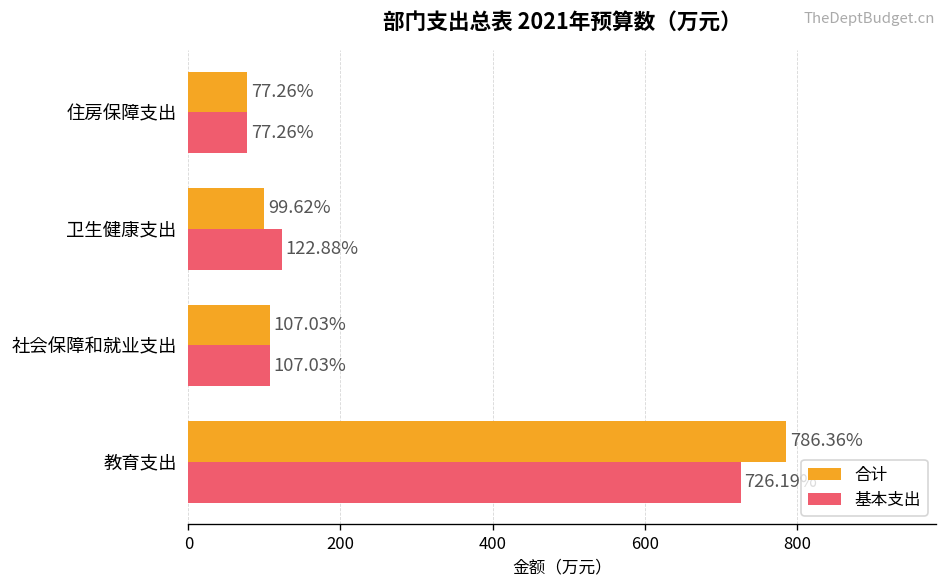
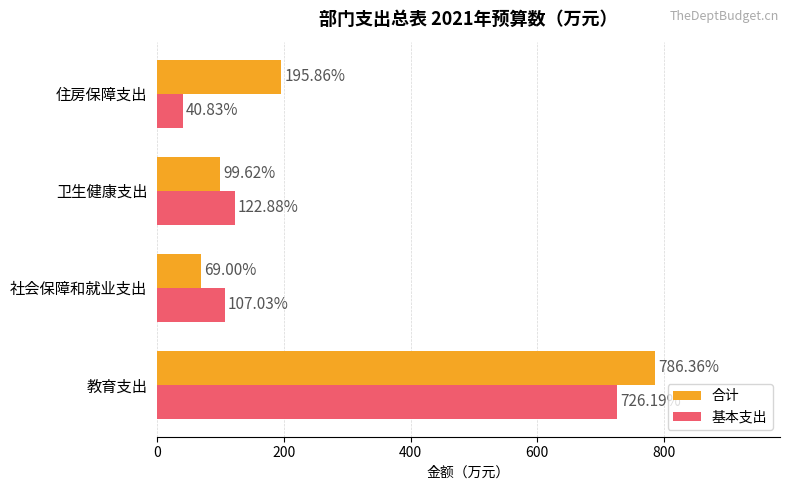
合计, 住房保障支出: 77.26% -> 195.86%
基本支出, 住房保障支出: 77.26% -> 40.83%
合计, 社会保障和就业支出: 107.03% -> 69.00%
